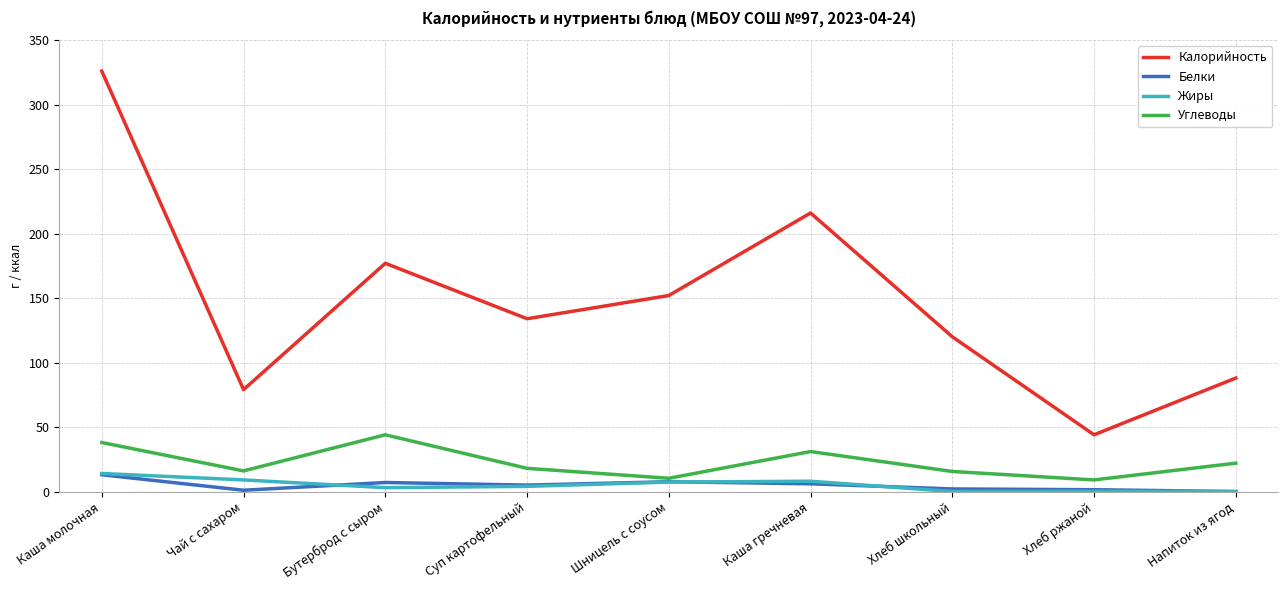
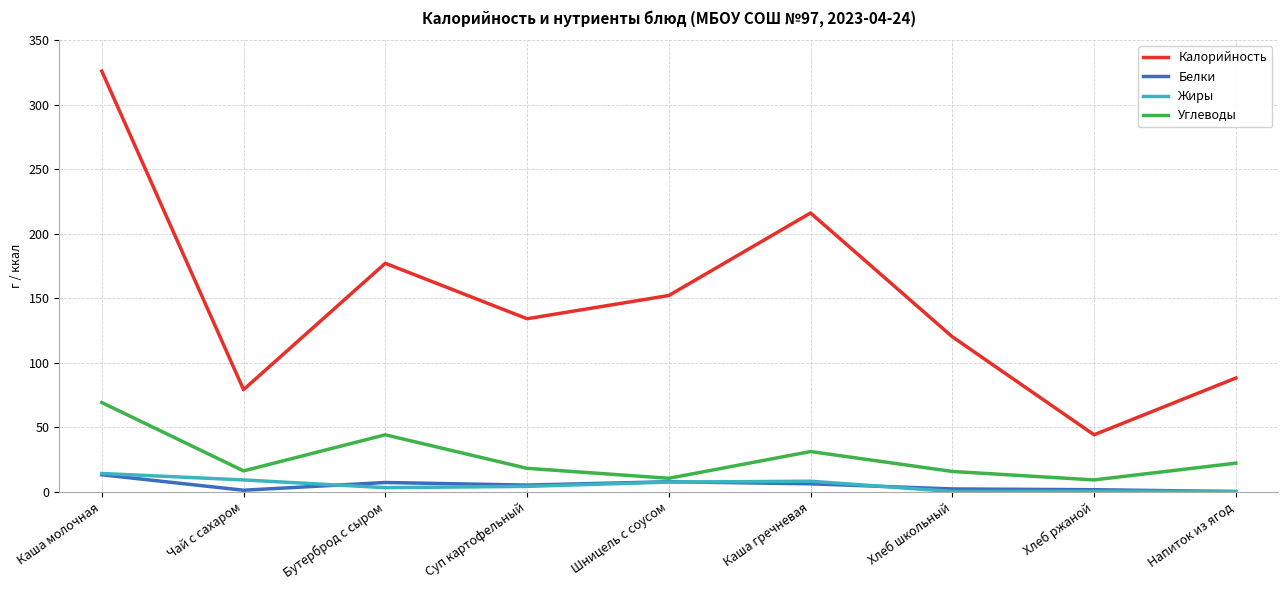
Углеводы, Каша молочная: 38 -> 69
